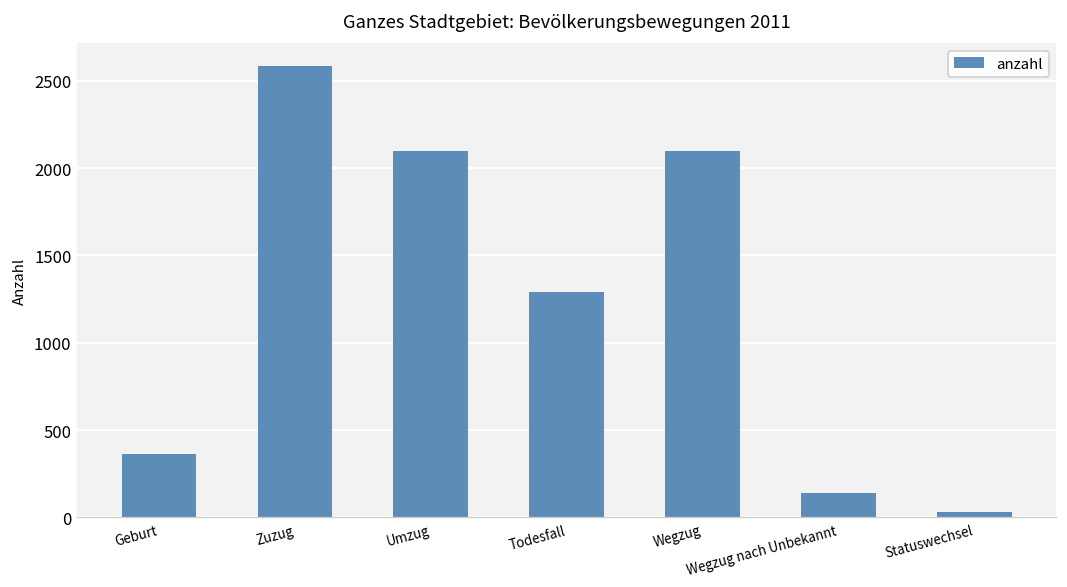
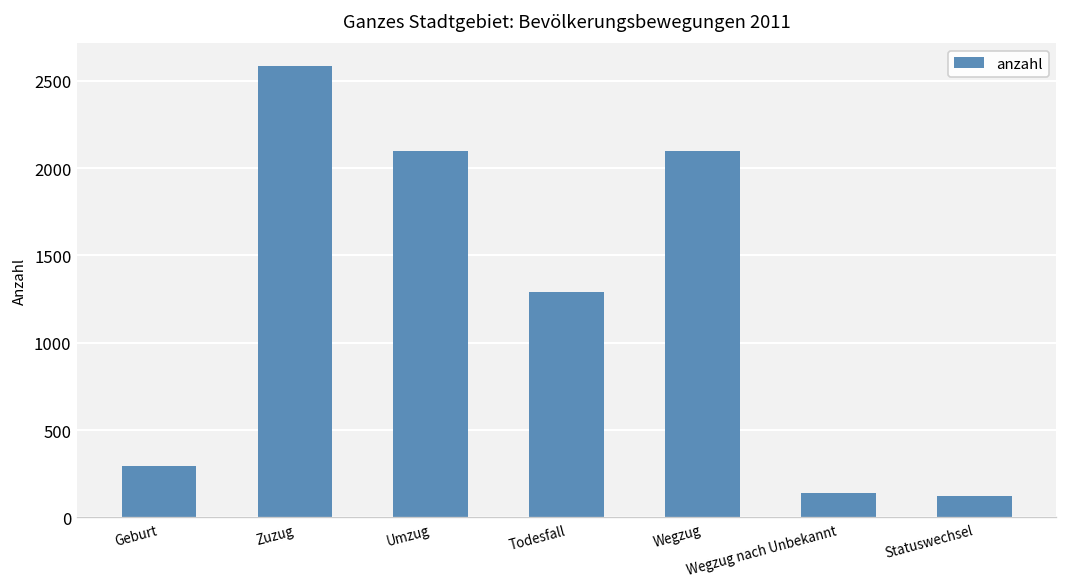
Geburt: 360 -> 290
Statuswechsel: 30 -> 120
